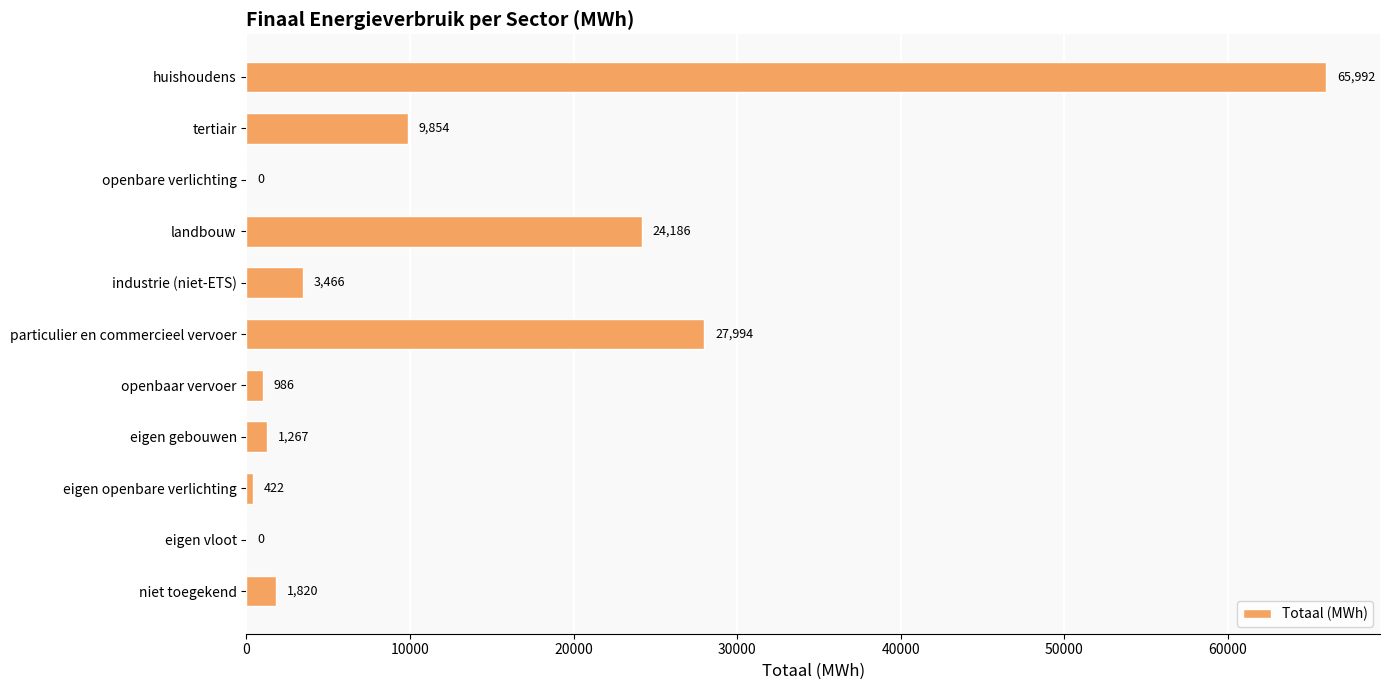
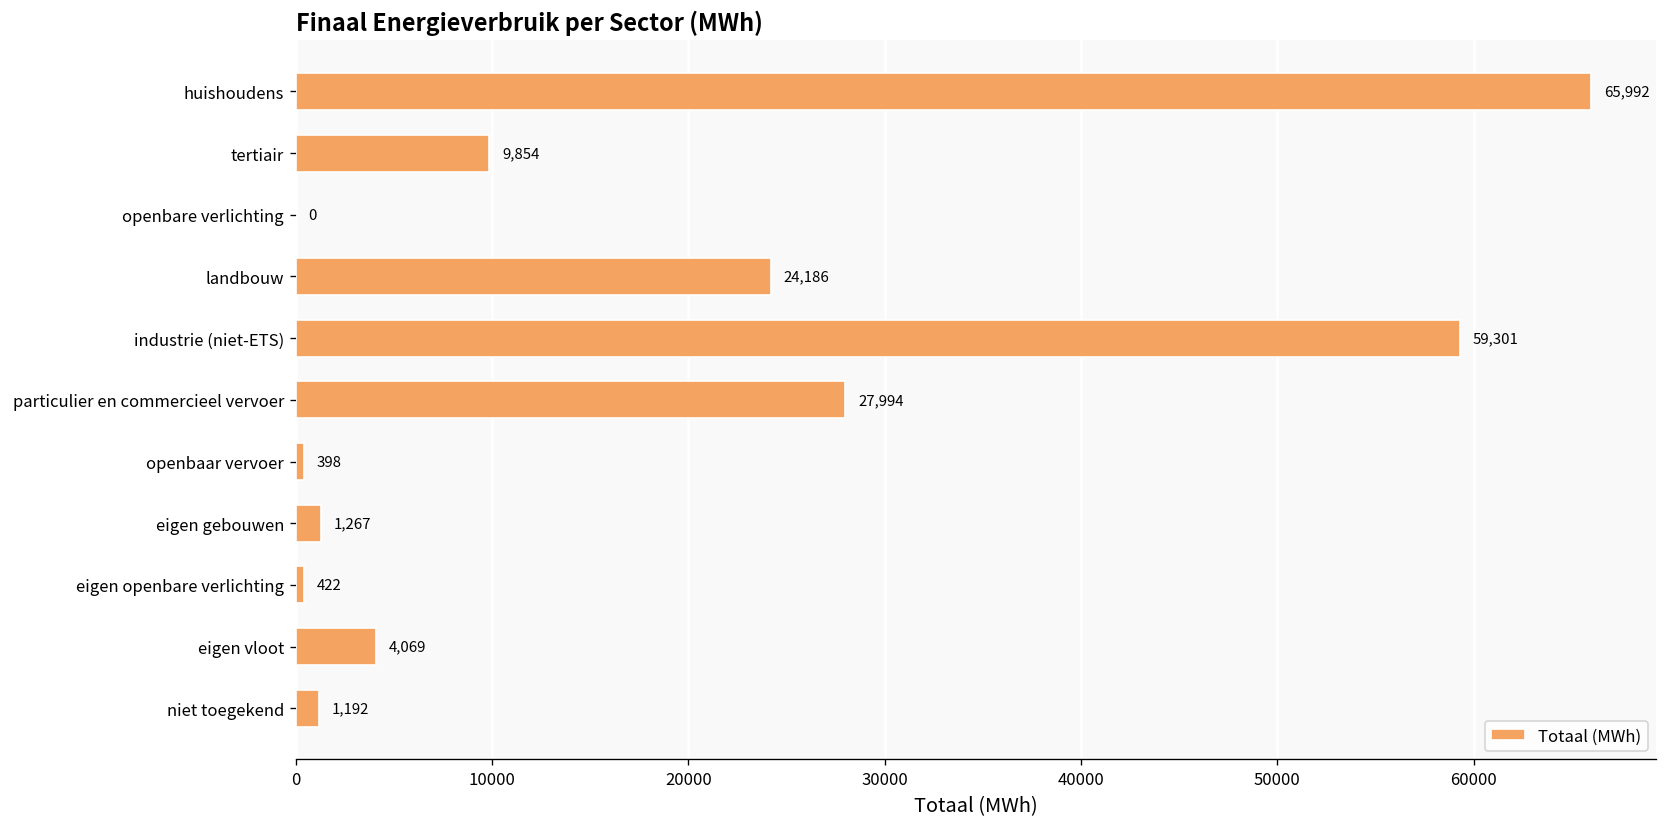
industrie (niet-ETS): 3,466 -> 59,301
openbaar vervoer: 986 -> 398
eigen vloot: 0 -> 4,069
niet toegekend: 1,820 -> 1,192
